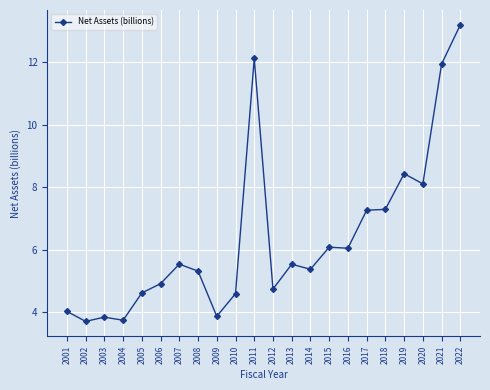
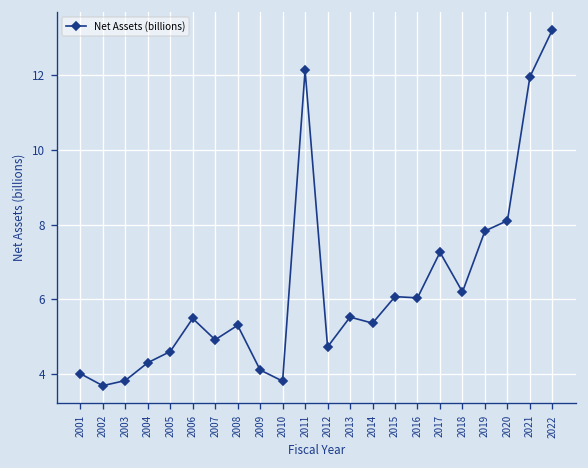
2004: 3.7 -> 4.3
2006: 4.9 -> 5.5
2007: 5.5 -> 4.9
2009: 3.9 -> 4.1
2010: 4.6 -> 3.8
2018: 7.3 -> 6.2
2019: 8.4 -> 7.8
